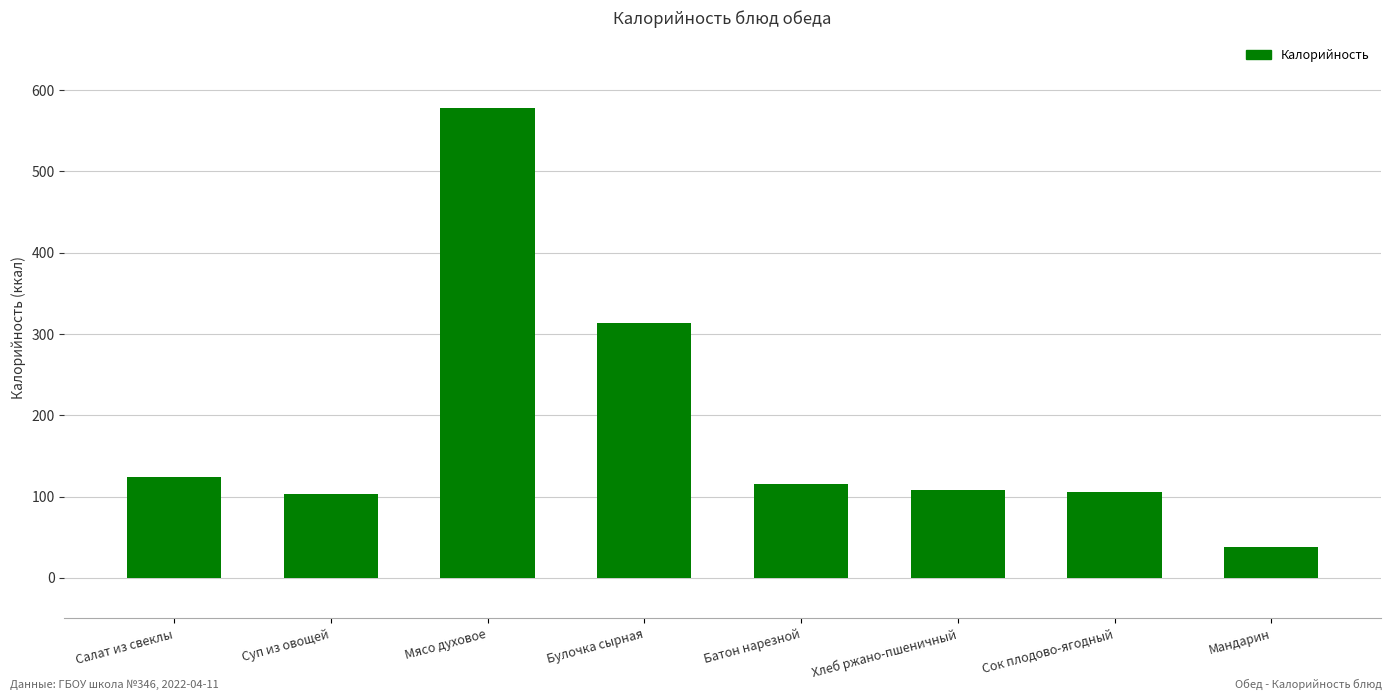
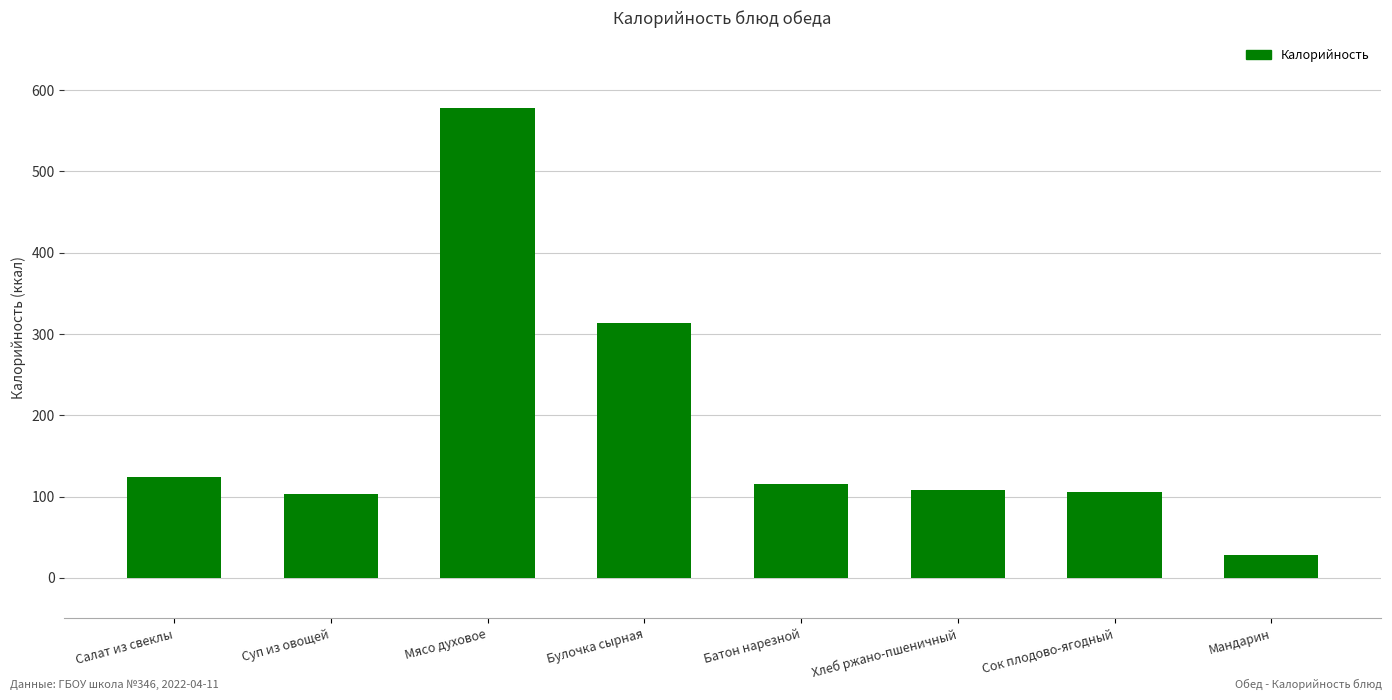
Мандарин: 40 -> 30
